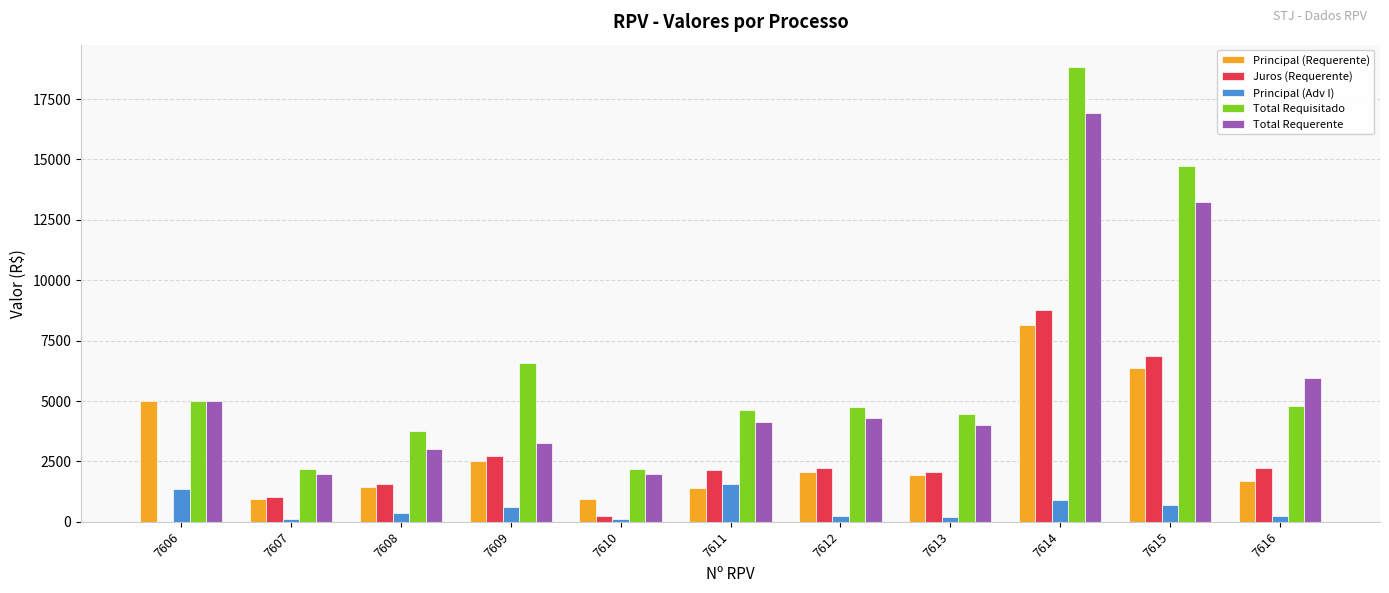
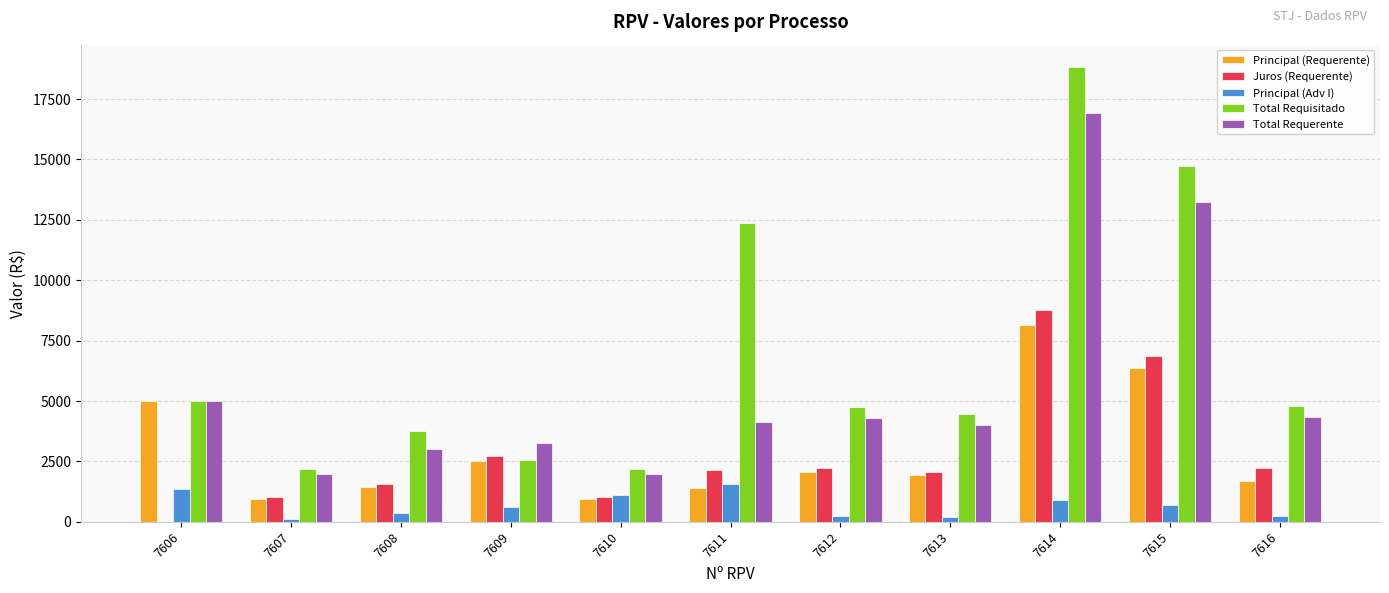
Total Requisitado, 7609: 6600 -> 2600
Juros (Requerente), 7610: 200 -> 1000
Principal (Adv I), 7610: 100 -> 1100
Total Requisitado, 7611: 4600 -> 12400
Total Requerente, 7616: 6000 -> 4300
